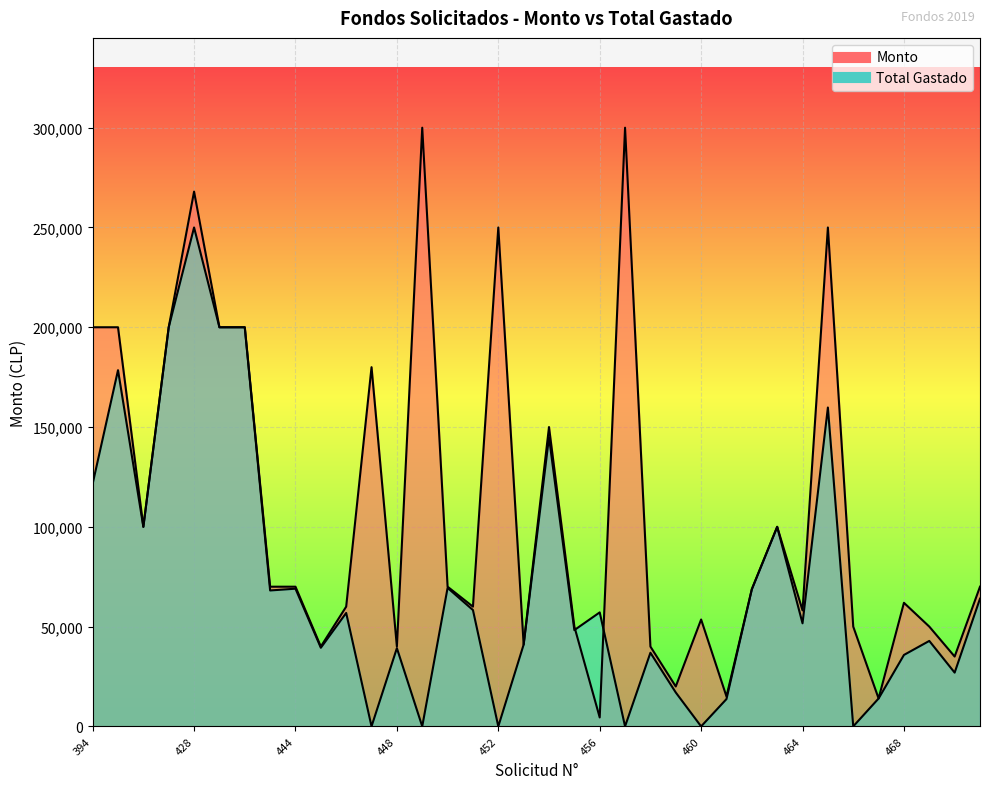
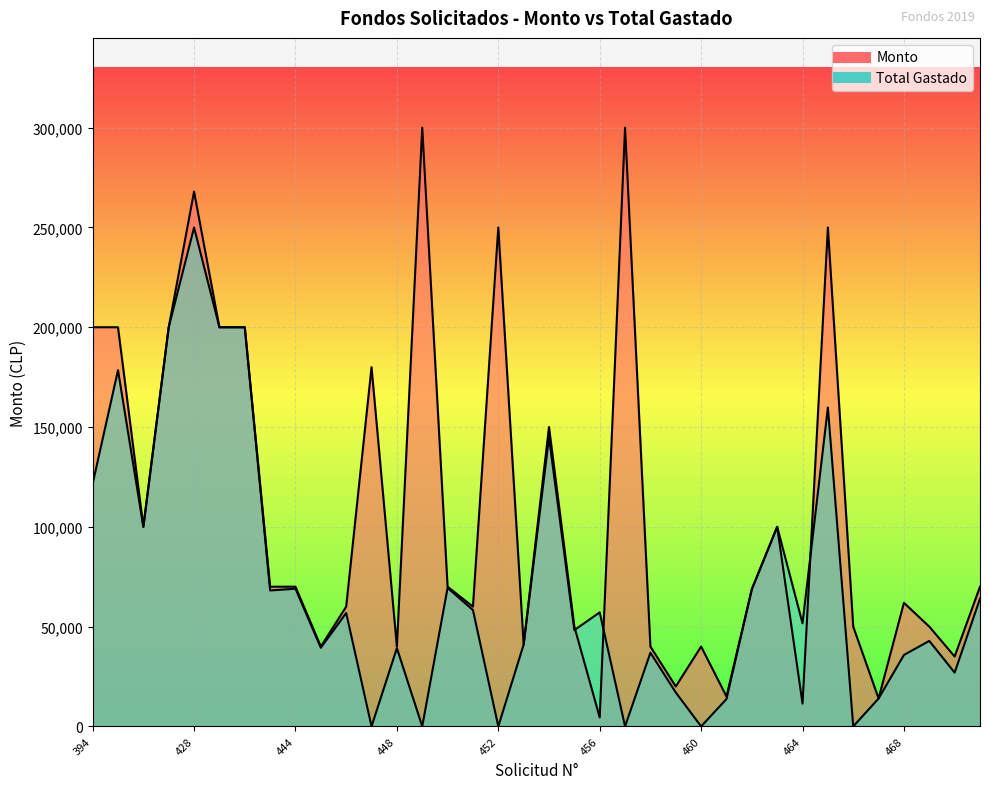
Monto, 460: 54,000 -> 40,000
Monto, 464: 58,000 -> 11,000
